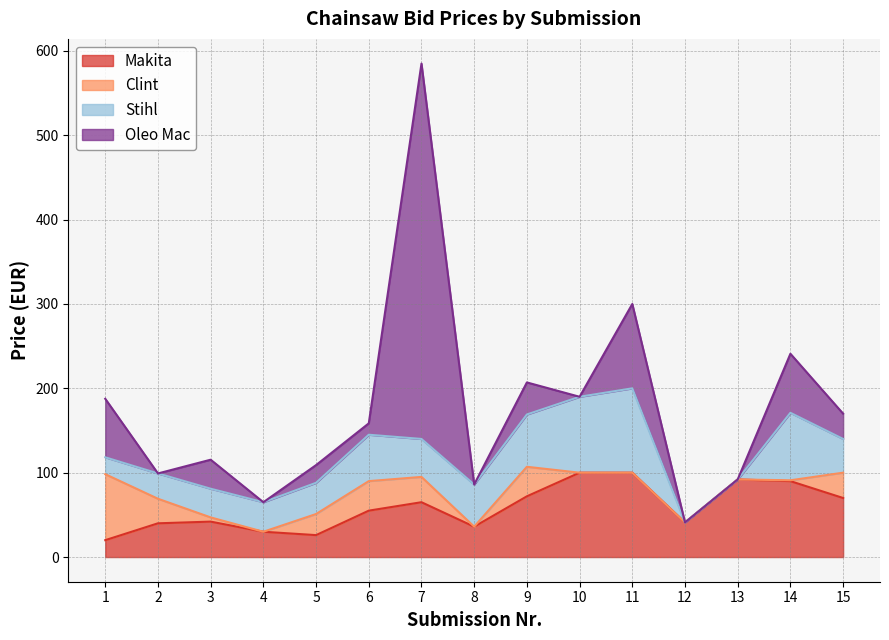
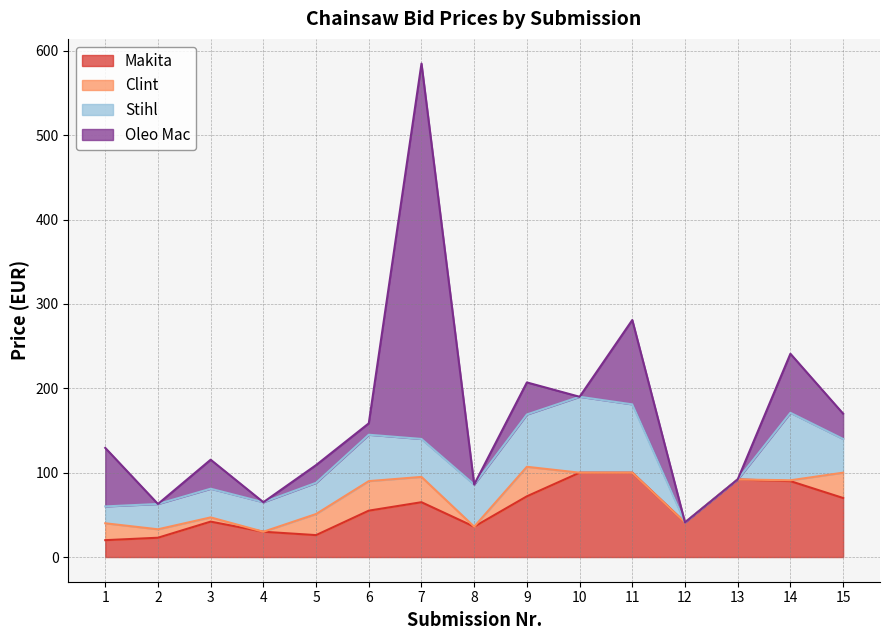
Clint, 1: 80 -> 20
Makita, 2: 40 -> 20
Clint, 2: 30 -> 10
Stihl, 11: 100 -> 80
